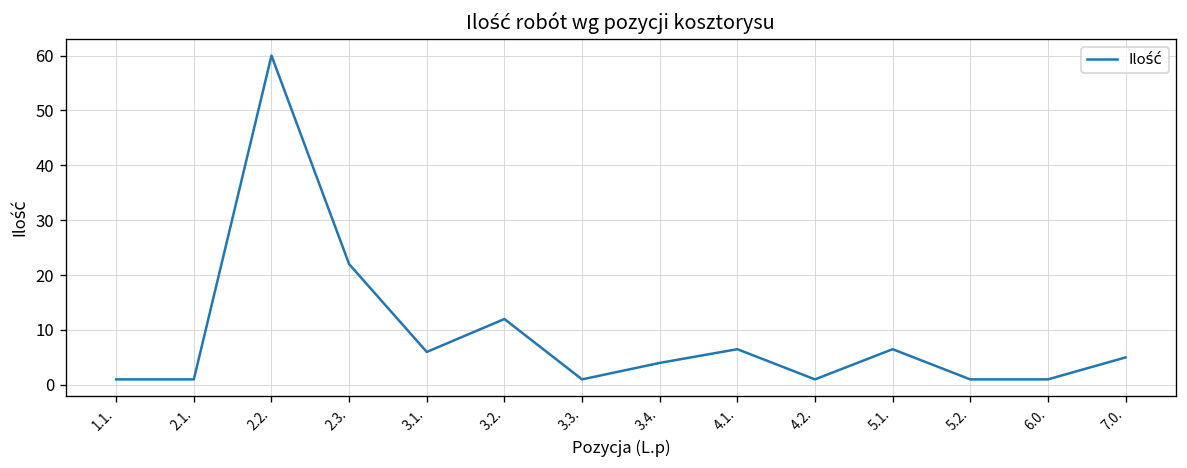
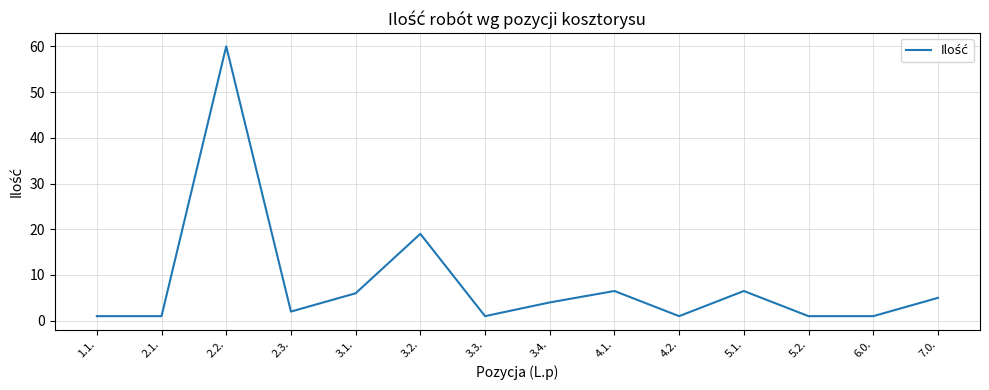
2.3.: 22 -> 2
3.2.: 12 -> 19
